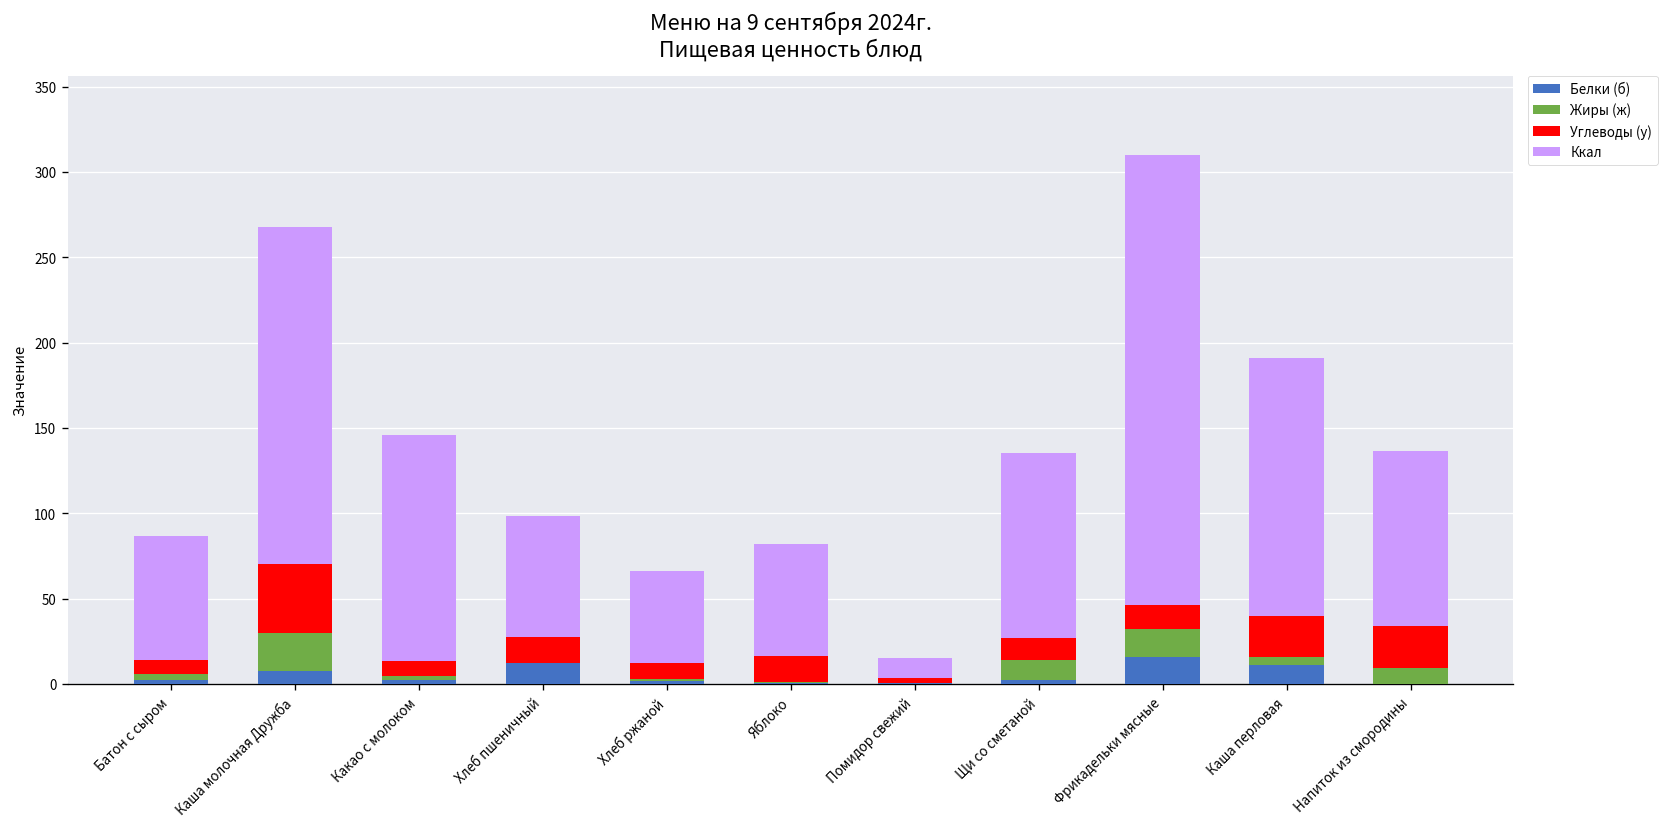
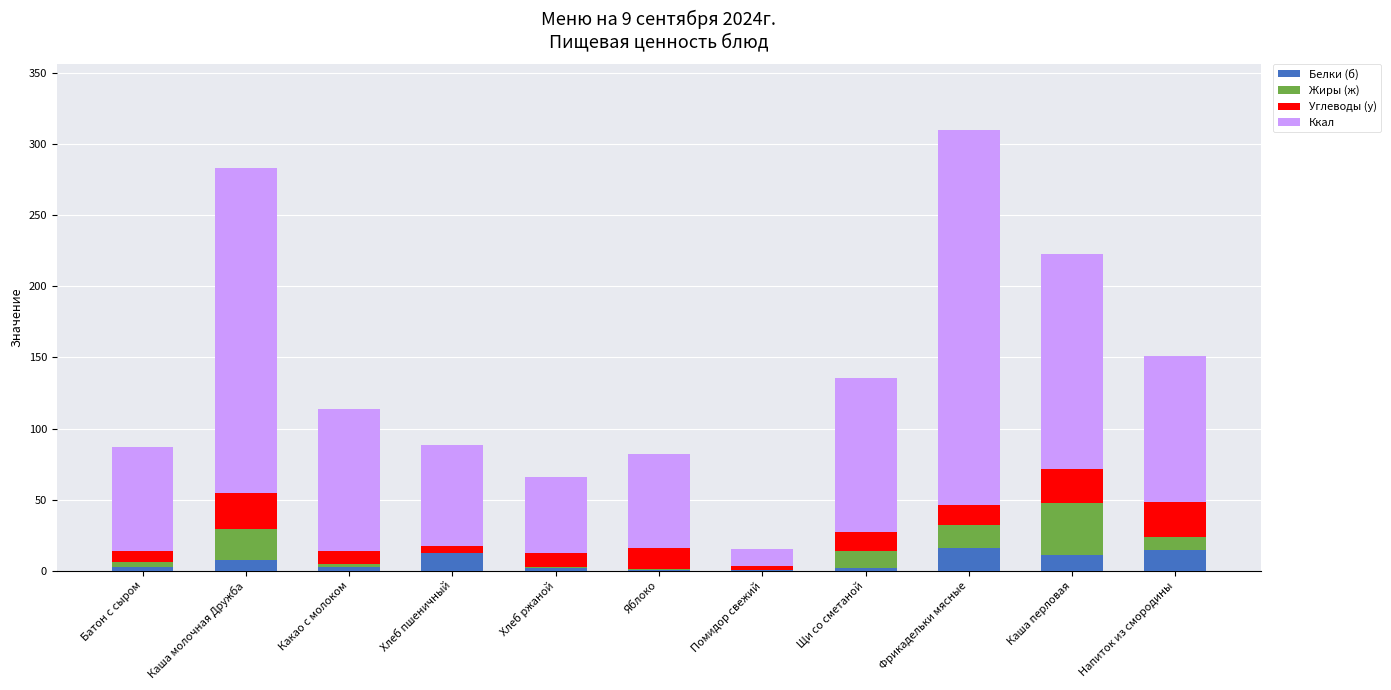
Углеводы (у), Каша молочная Дружба: 41 -> 25
Ккал, Каша молочная Дружба: 197 -> 229
Ккал, Какао с молоком: 132 -> 100
Углеводы (у), Хлеб пшеничный: 15 -> 5
Жиры (ж), Каша перловая: 5 -> 37
Белки (б), Напиток из смородины: 0 -> 15
